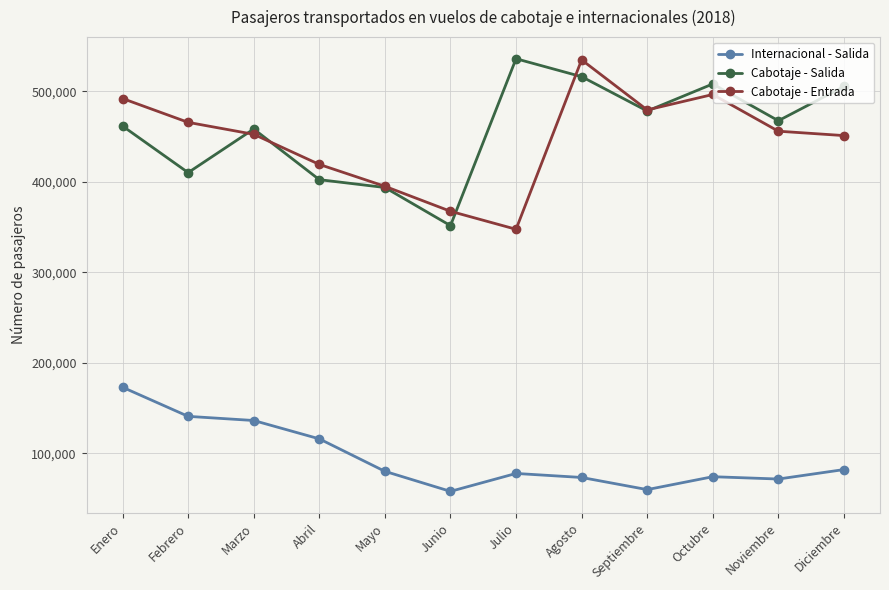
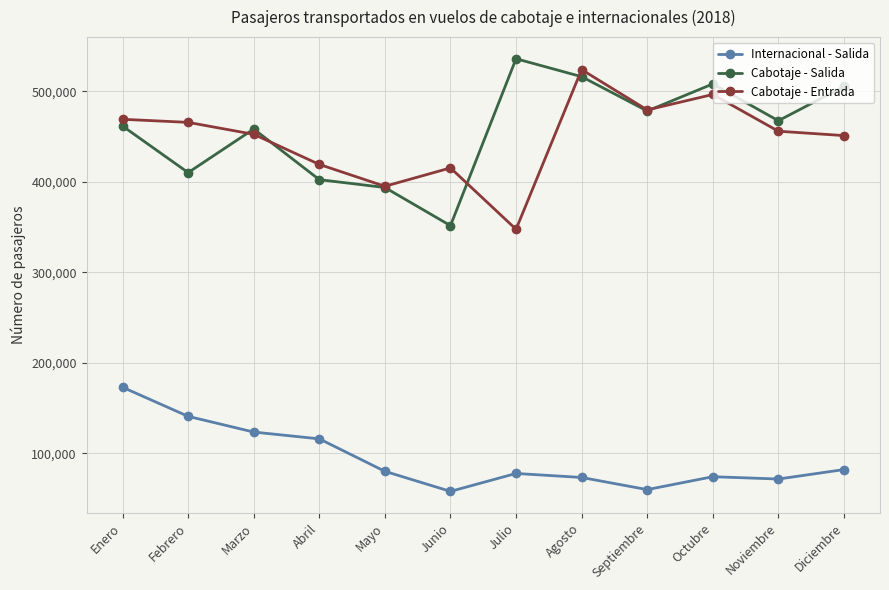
Cabotaje - Entrada, Enero: 490,000 -> 470,000
Internacional - Salida, Marzo: 140,000 -> 120,000
Cabotaje - Entrada, Junio: 370,000 -> 420,000
Cabotaje - Entrada, Agosto: 530,000 -> 520,000
